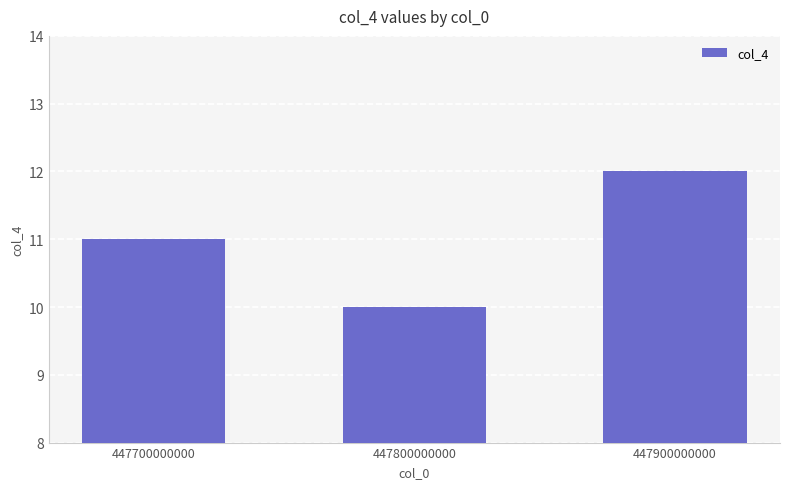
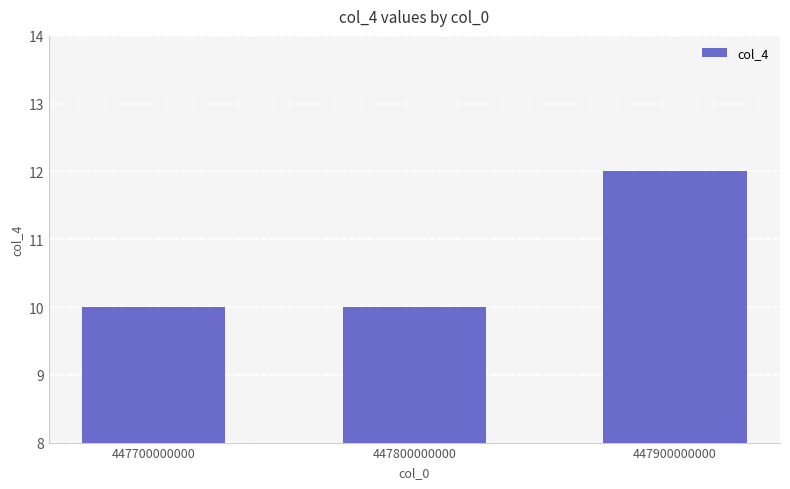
447700000000: 11 -> 10
